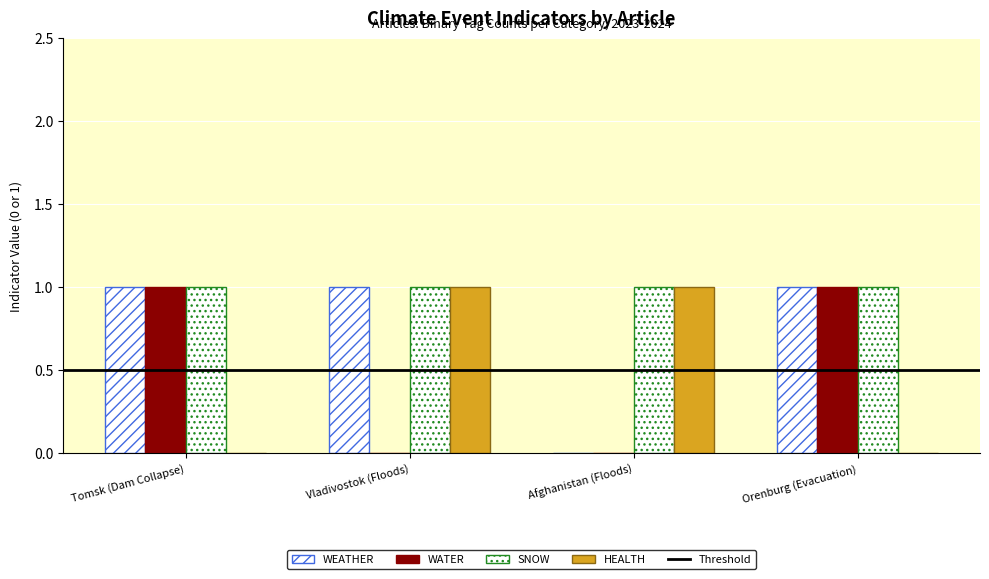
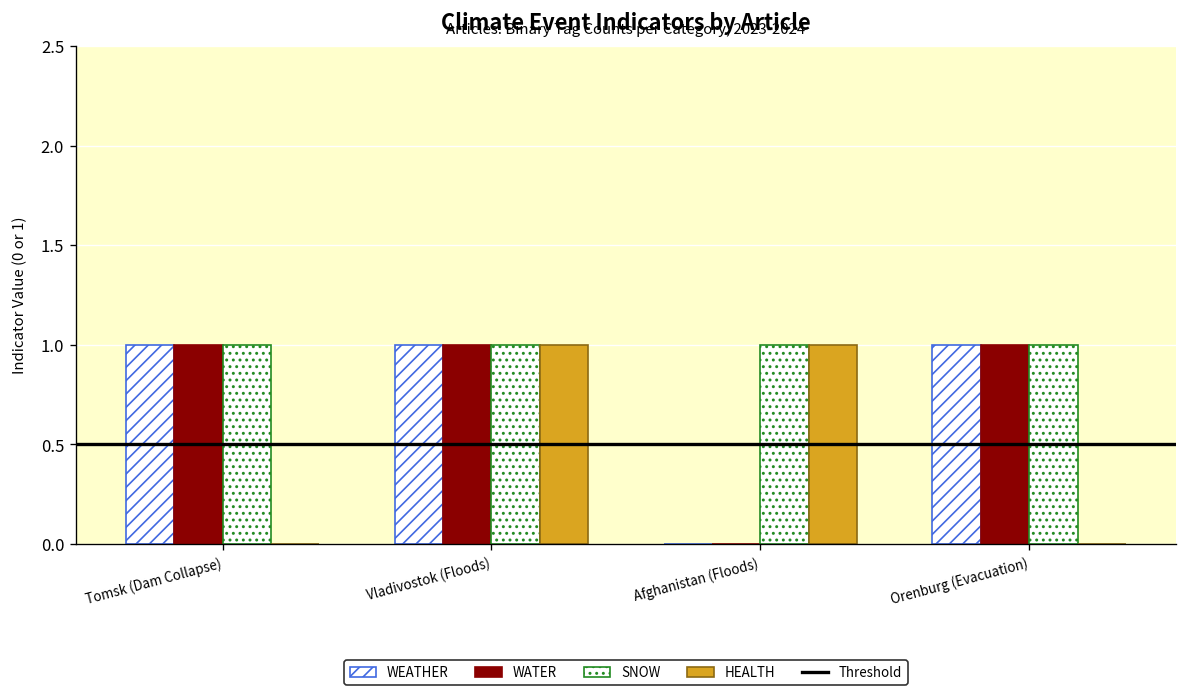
WATER, Vladivostok (Floods): 0 -> 1
